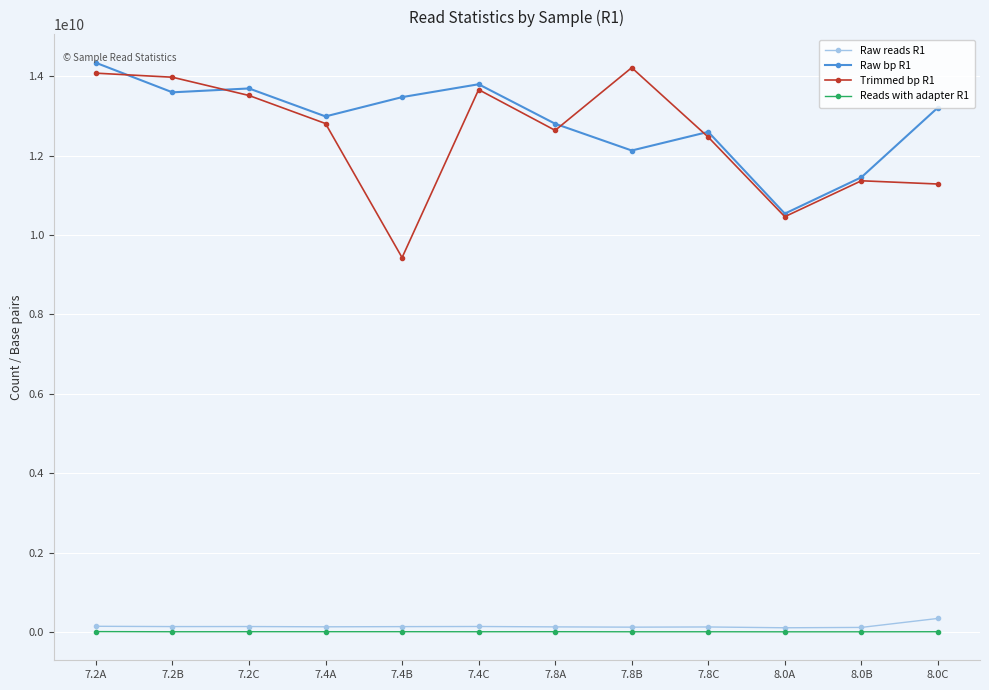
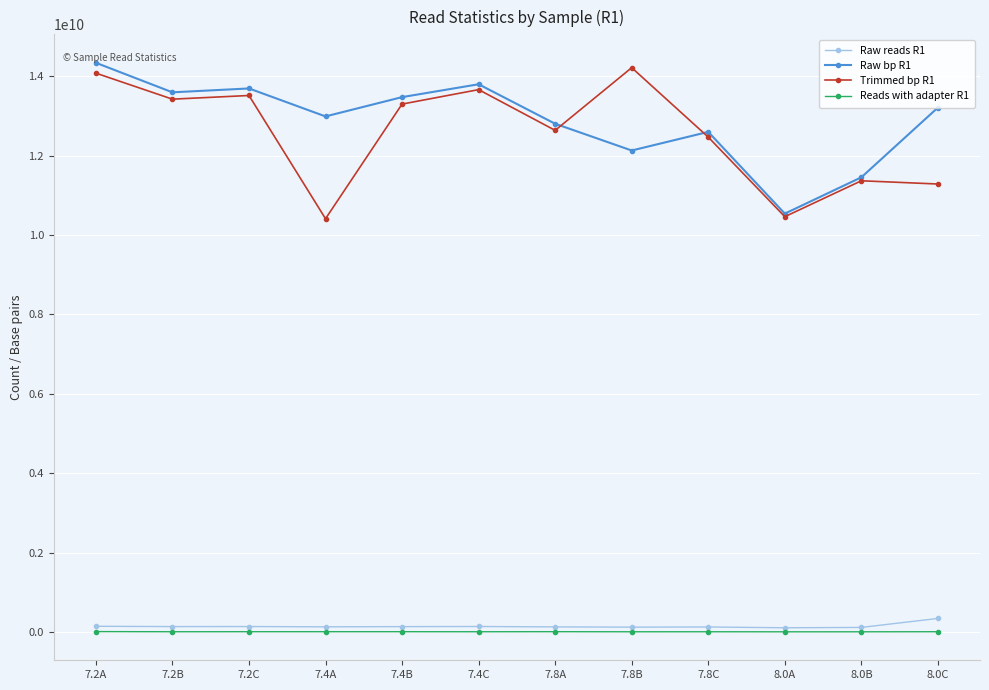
Trimmed bp R1, 7.2B: 14000000000 -> 13400000000
Trimmed bp R1, 7.4A: 12800000000 -> 10400000000
Trimmed bp R1, 7.4B: 9400000000 -> 13300000000
